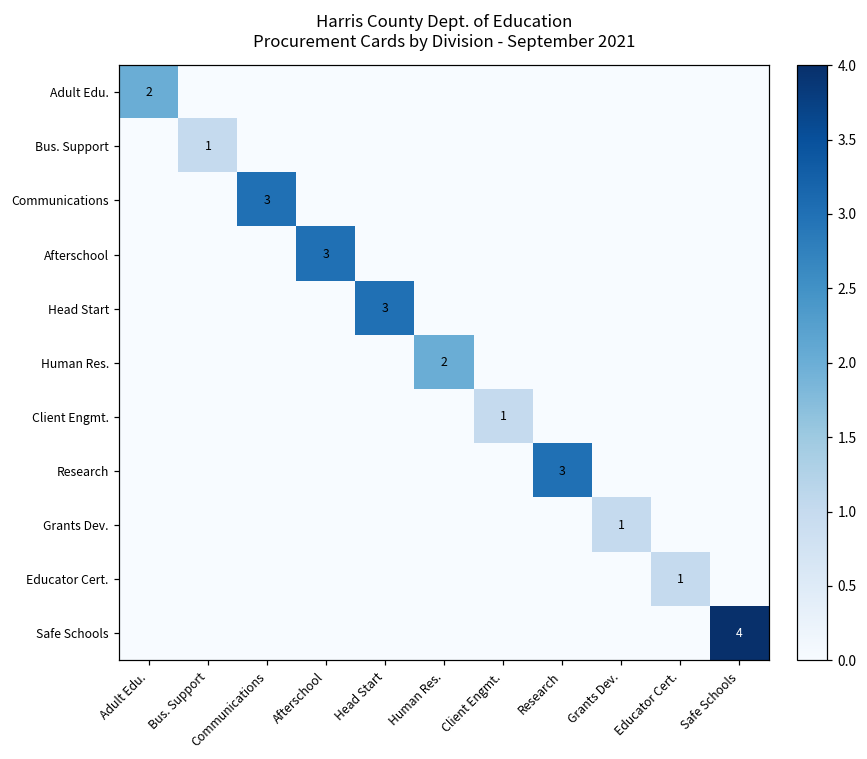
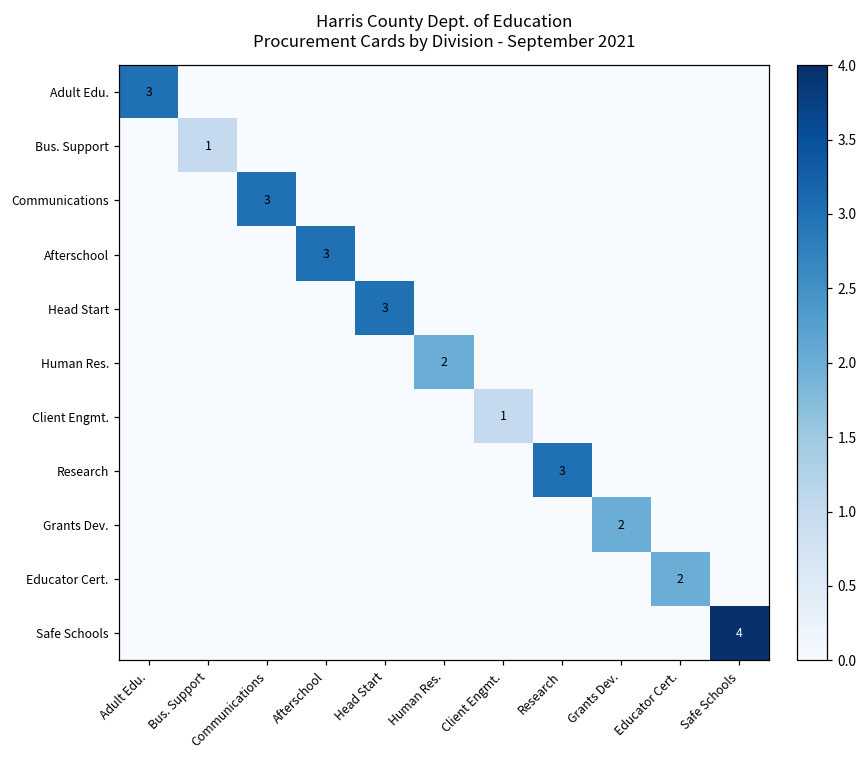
Adult Edu., Adult Edu.: 2 -> 3
Grants Dev., Grants Dev.: 1 -> 2
Educator Cert., Educator Cert.: 1 -> 2
